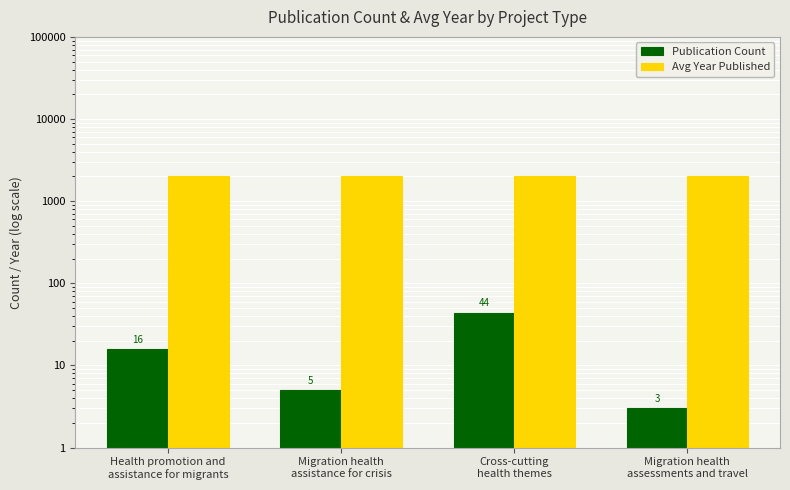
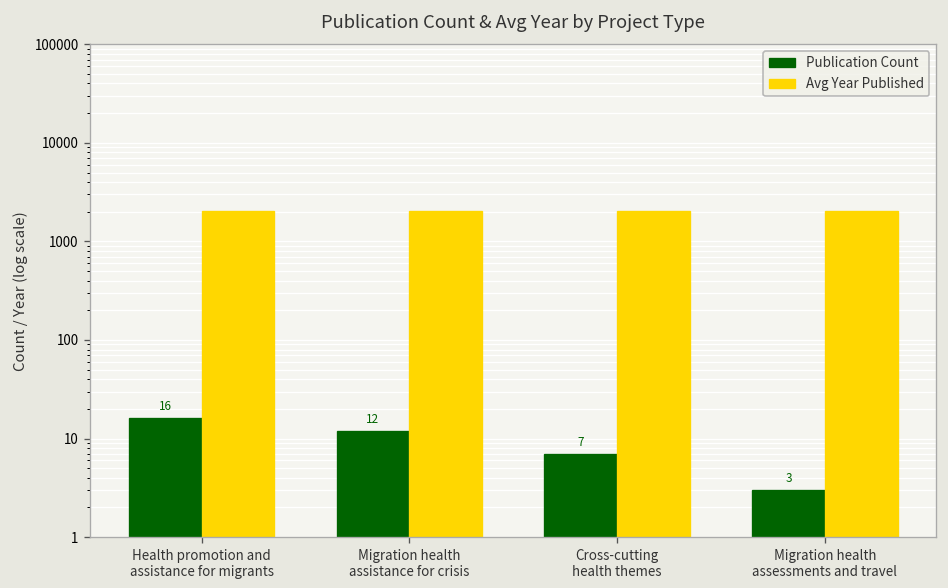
Publication Count, Migration health assistance for crisis: 5 -> 12
Publication Count, Cross-cutting health themes: 44 -> 7
